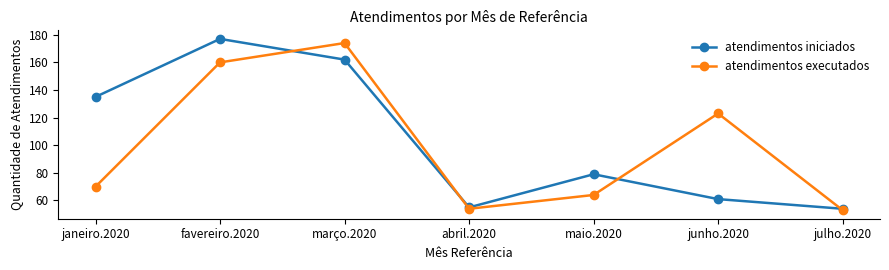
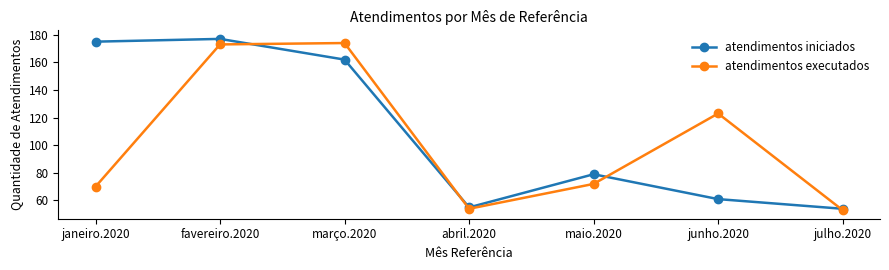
atendimentos iniciados, janeiro.2020: 135 -> 175
atendimentos executados, favereiro.2020: 160 -> 173
atendimentos executados, maio.2020: 64 -> 72
